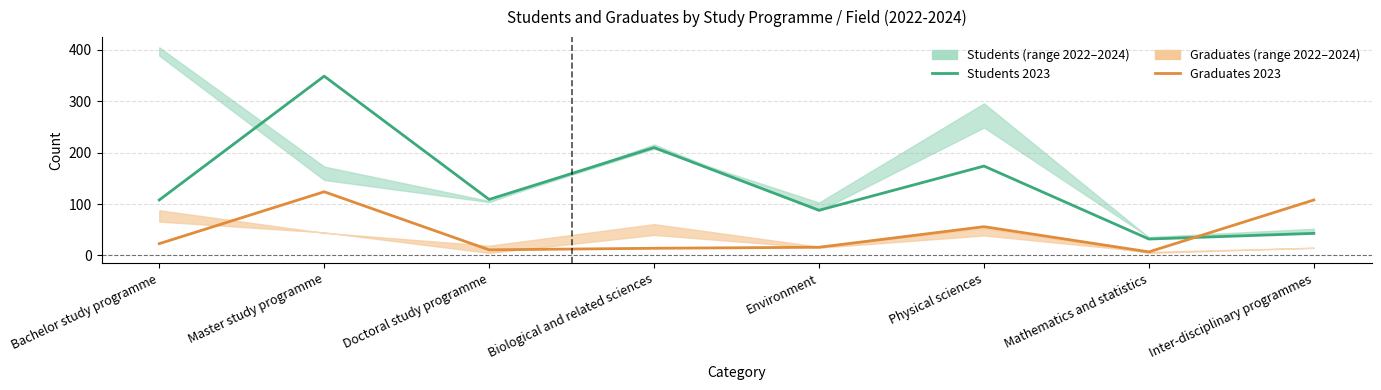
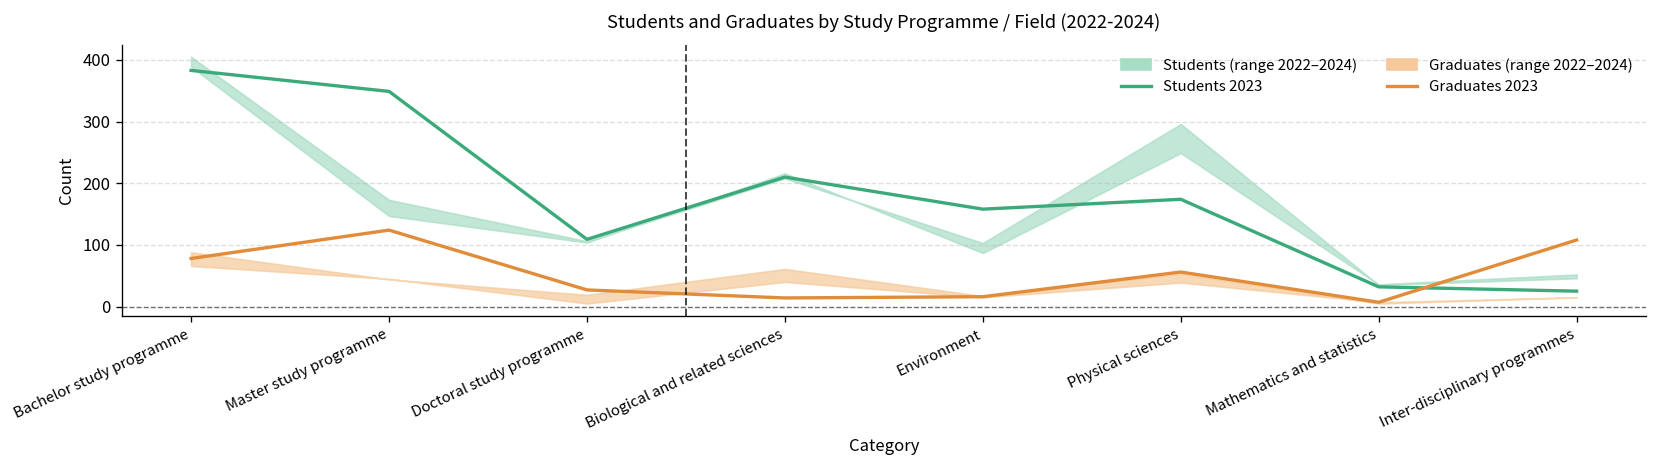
Students 2023, Bachelor study programme: 110 -> 380
Graduates 2023, Bachelor study programme: 20 -> 80
Graduates 2023, Doctoral study programme: 10 -> 30
Students 2023, Environment: 90 -> 160
Students 2023, Inter-disciplinary programmes: 40 -> 30
